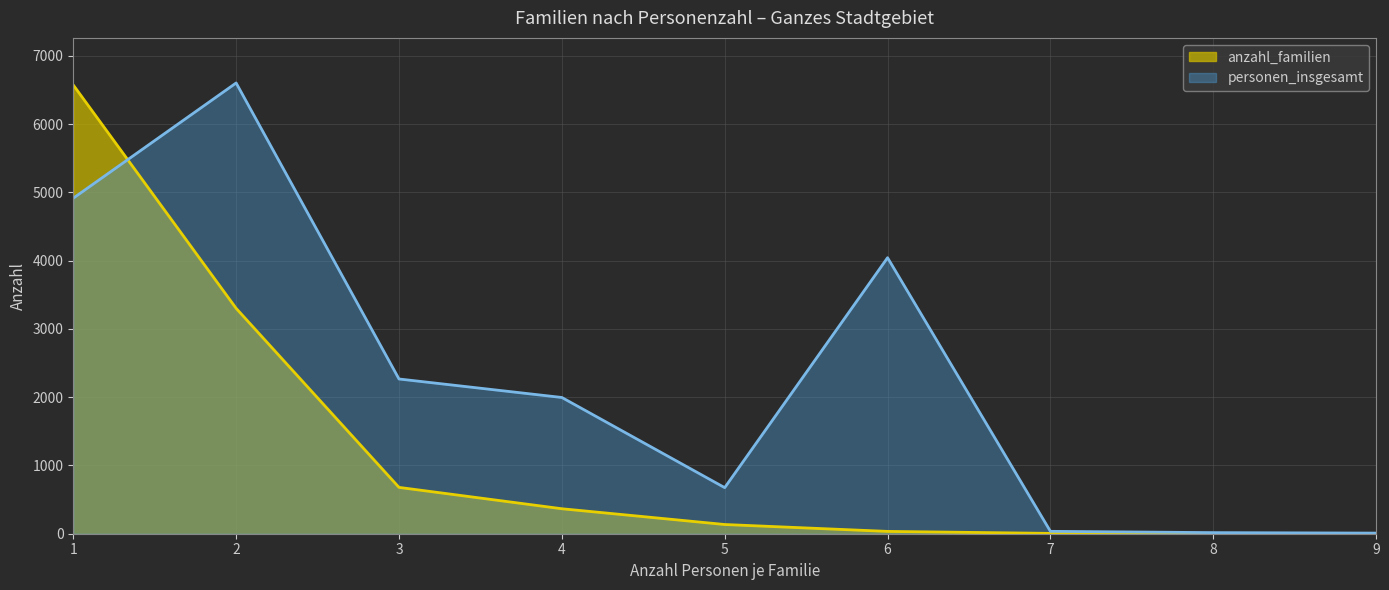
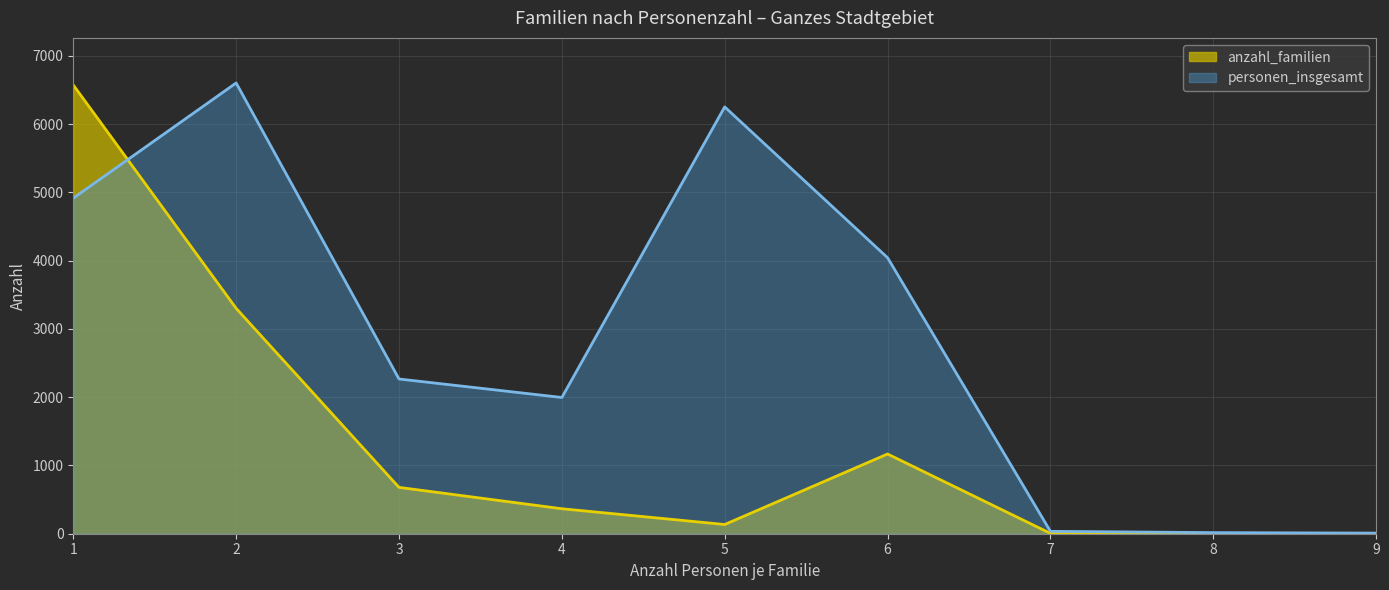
personen_insgesamt, 5: 700 -> 6300
anzahl_familien, 6: 0 -> 1200
